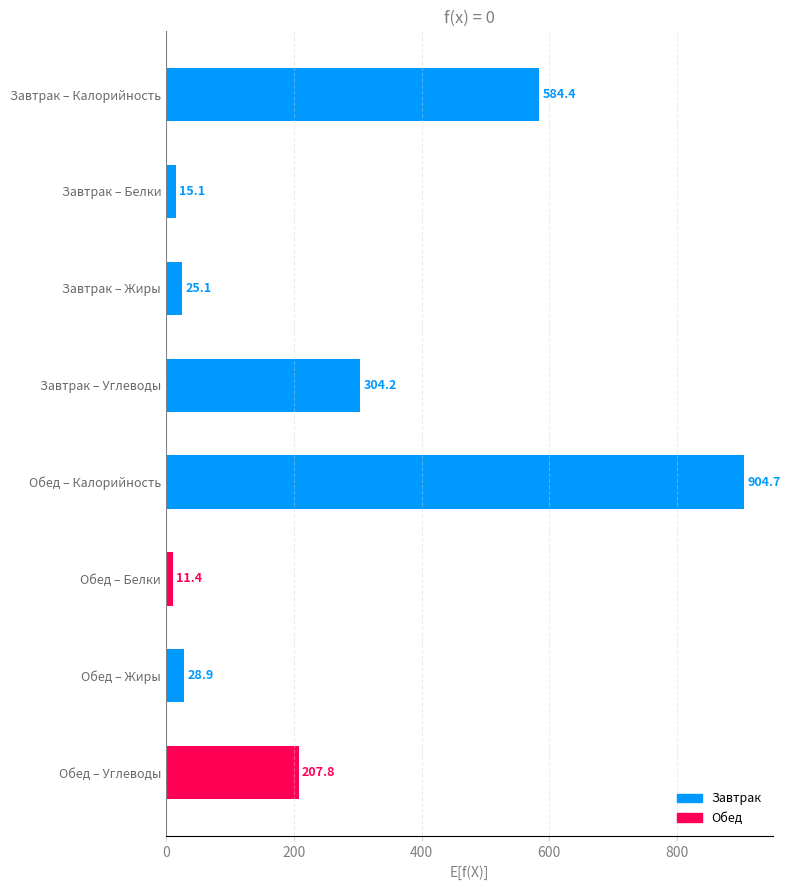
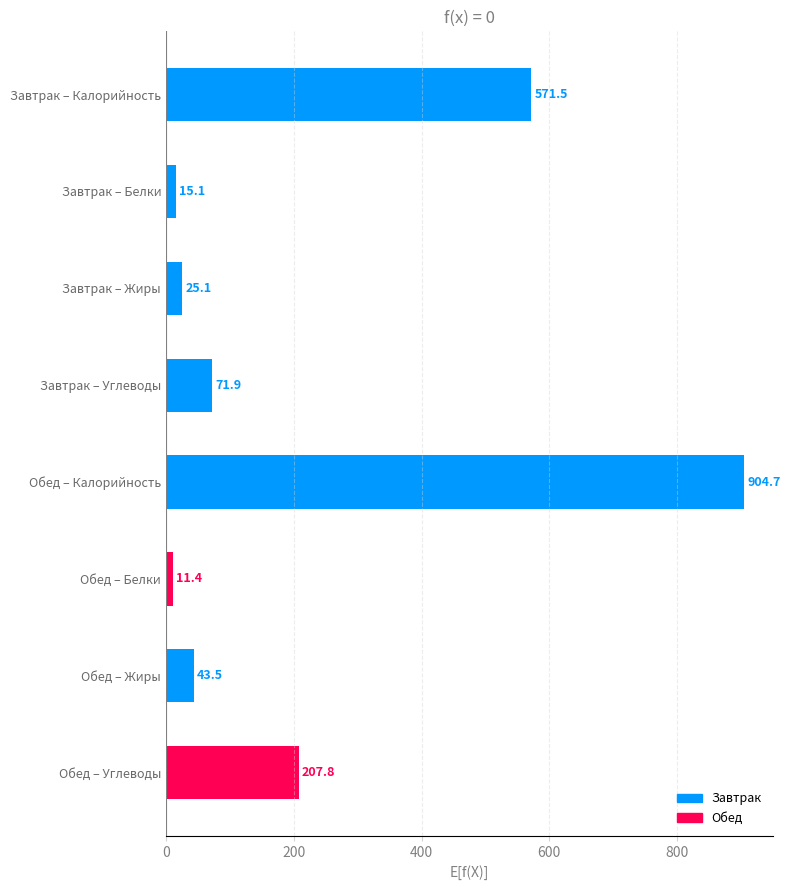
Завтрак – Калорийность: 584.4 -> 571.5
Завтрак – Углеводы: 304.2 -> 71.9
Обед – Жиры: 28.9 -> 43.5
